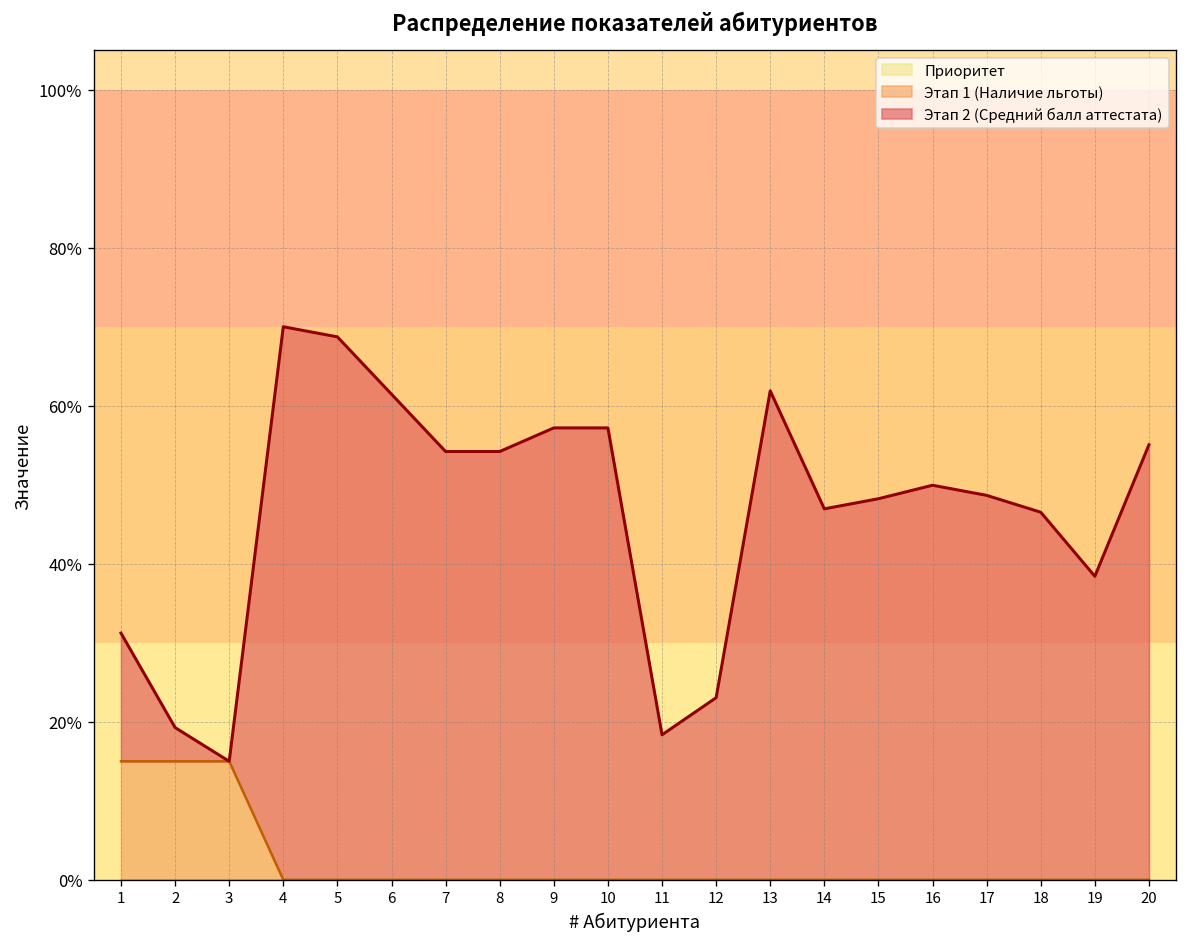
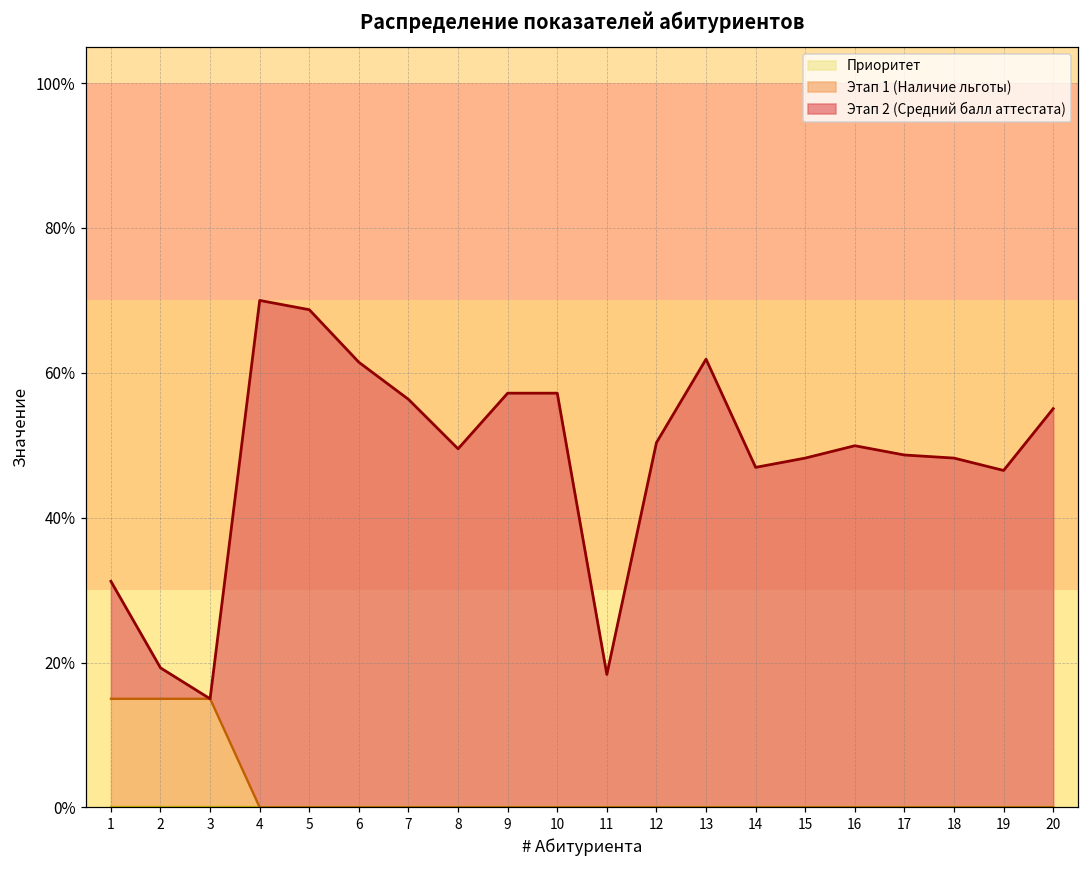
Этап 2 (Средний балл аттестата), 7: 54% -> 56%
Этап 2 (Средний балл аттестата), 8: 54% -> 50%
Этап 2 (Средний балл аттестата), 12: 23% -> 50%
Этап 2 (Средний балл аттестата), 18: 47% -> 48%
Этап 2 (Средний балл аттестата), 19: 38% -> 47%
